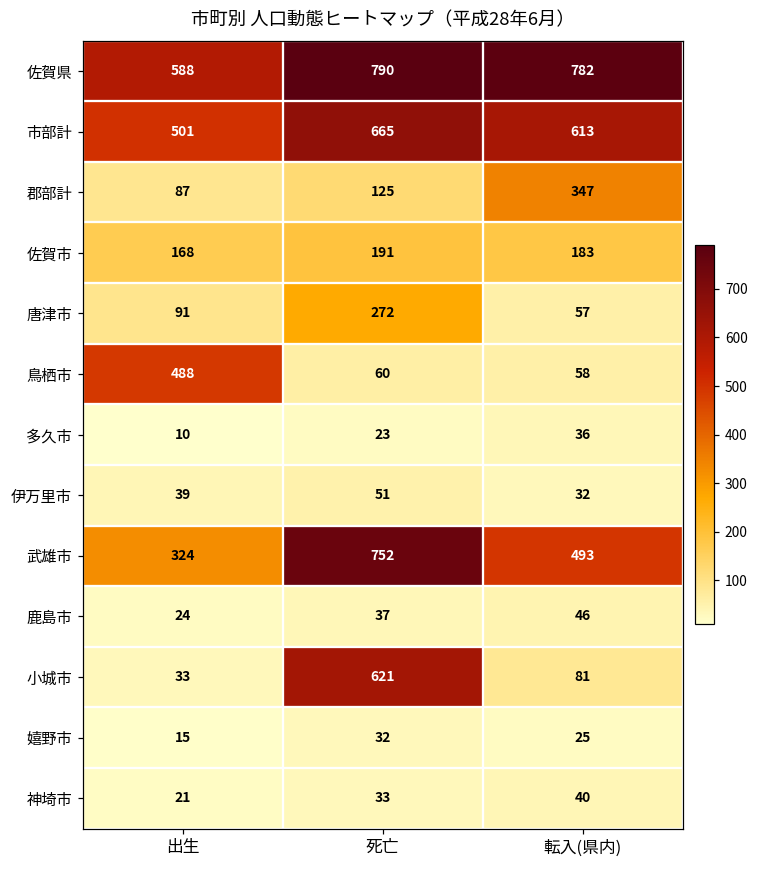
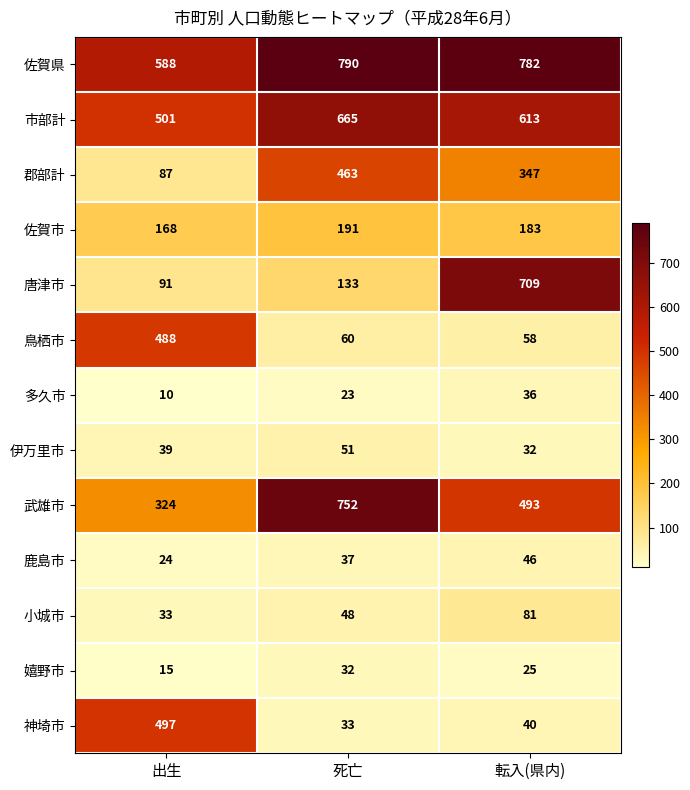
郡部計, 死亡: 125 -> 463
唐津市, 死亡: 272 -> 133
唐津市, 転入(県内): 57 -> 709
小城市, 死亡: 621 -> 48
神埼市, 出生: 21 -> 497
